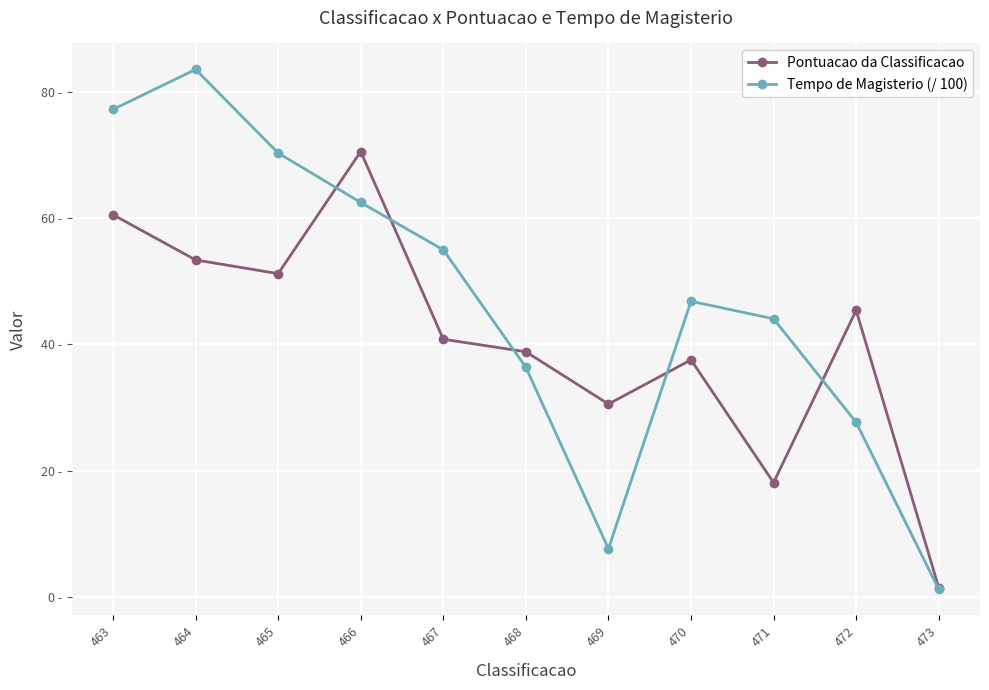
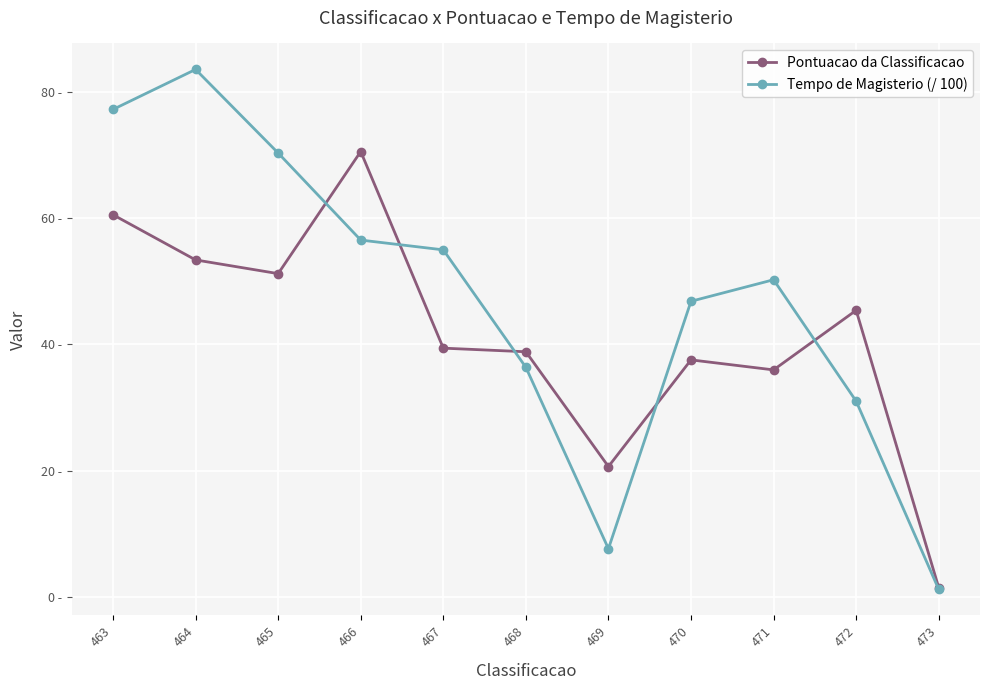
Tempo de Magisterio (/ 100), 466: 62 - -> 57 -
Pontuacao da Classificacao, 467: 41 - -> 39 -
Pontuacao da Classificacao, 469: 31 - -> 21 -
Pontuacao da Classificacao, 471: 18 - -> 36 -
Tempo de Magisterio (/ 100), 471: 44 - -> 50 -
Tempo de Magisterio (/ 100), 472: 28 - -> 31 -
